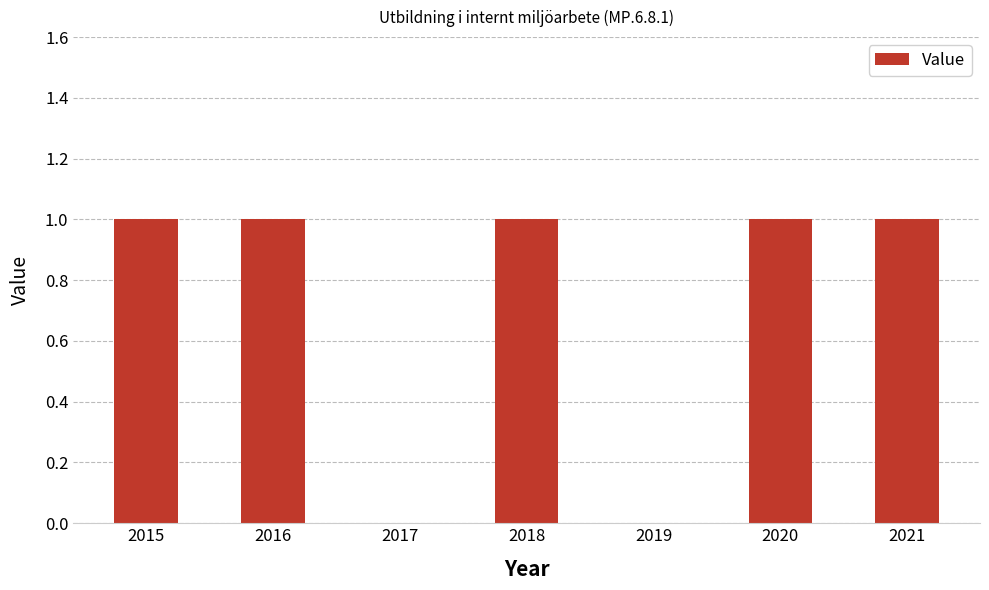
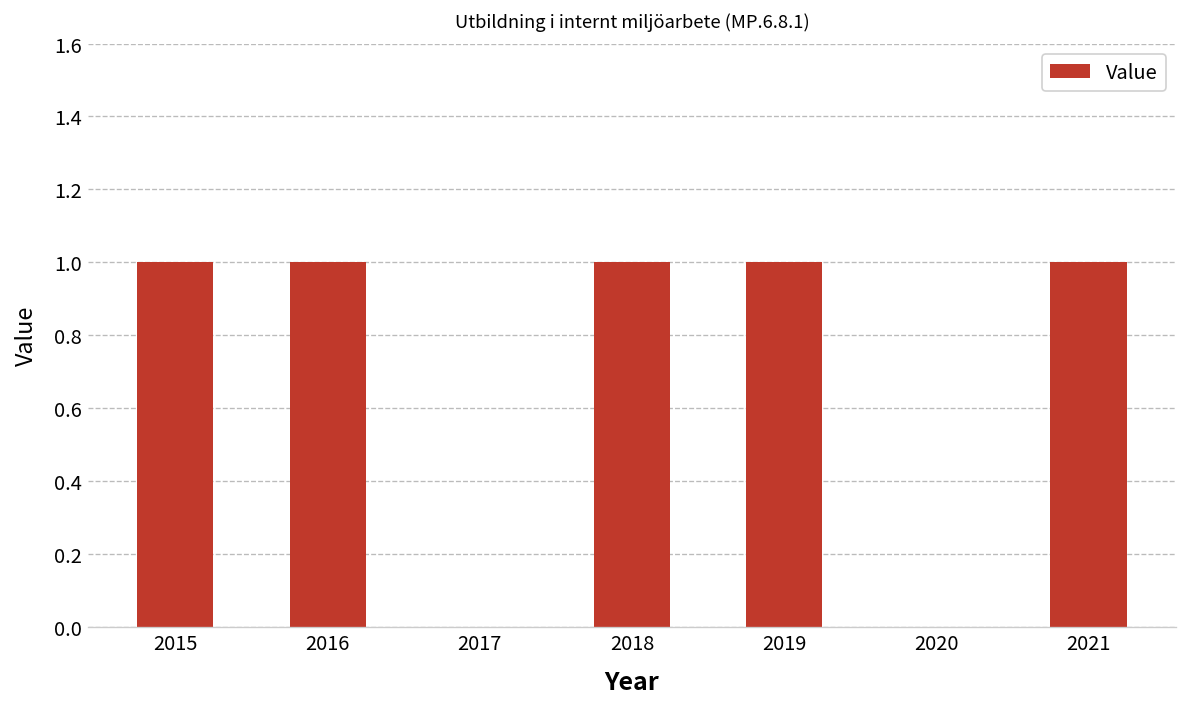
2019: 0 -> 1
2020: 1 -> 0
